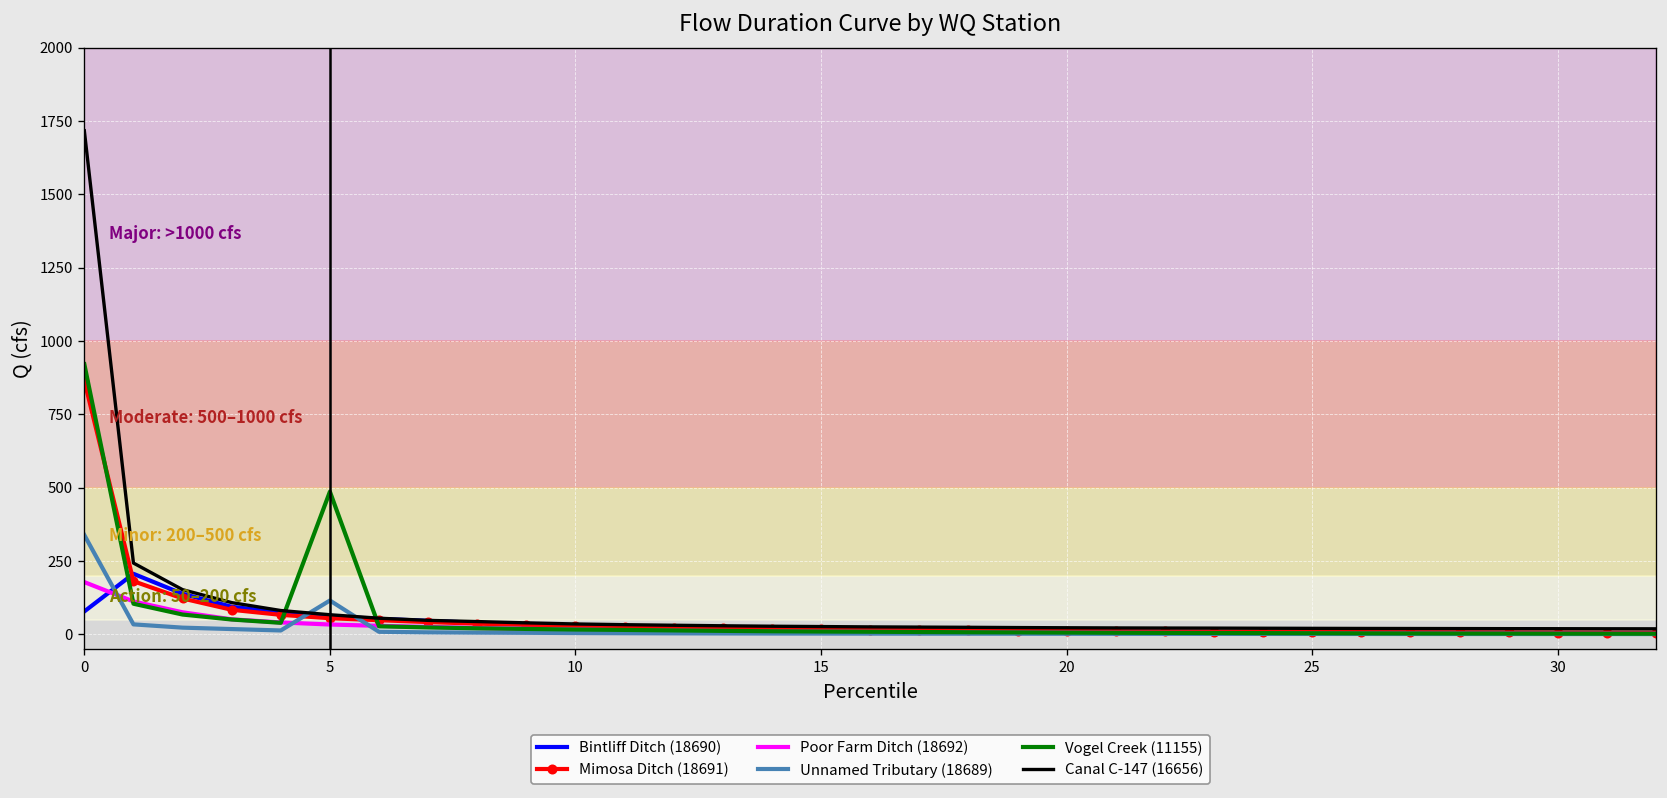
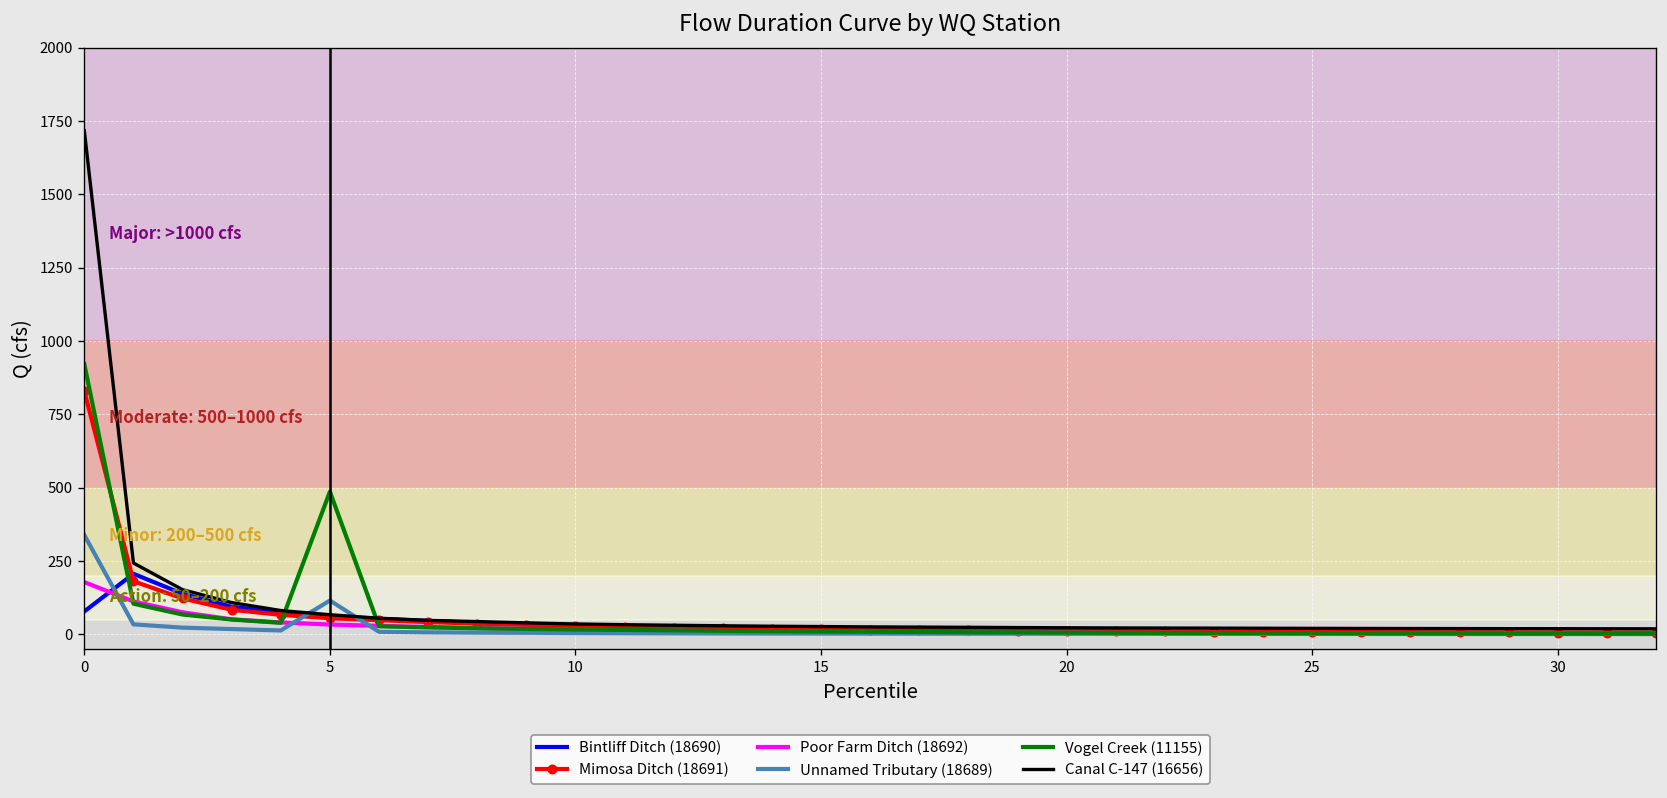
Mimosa Ditch (18691), 0: 860 -> 830
